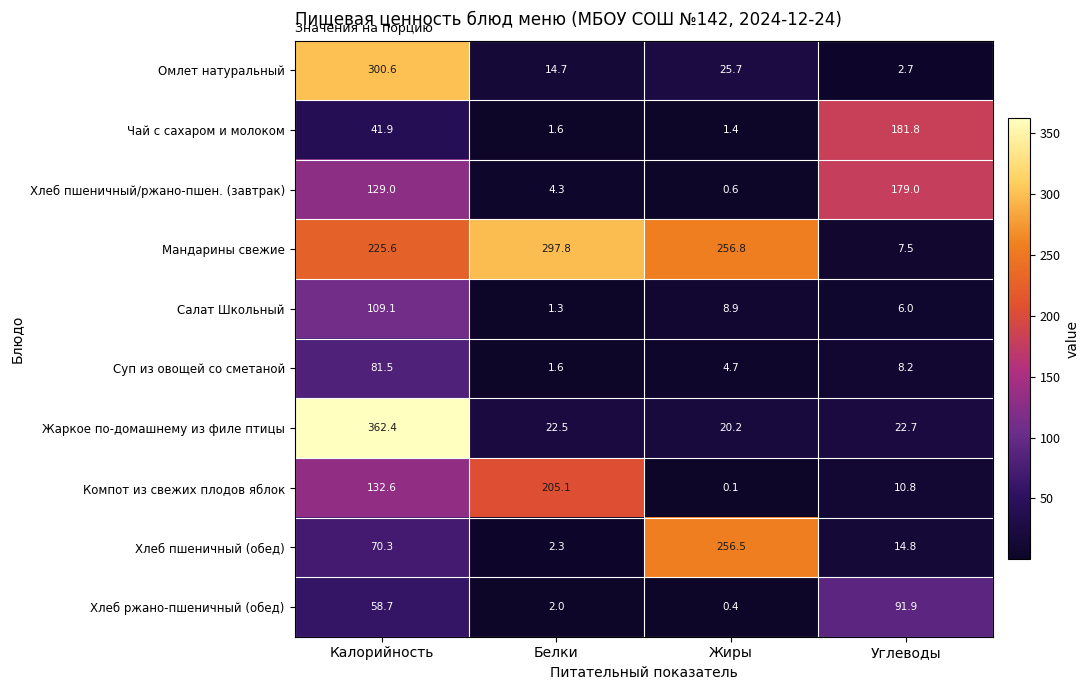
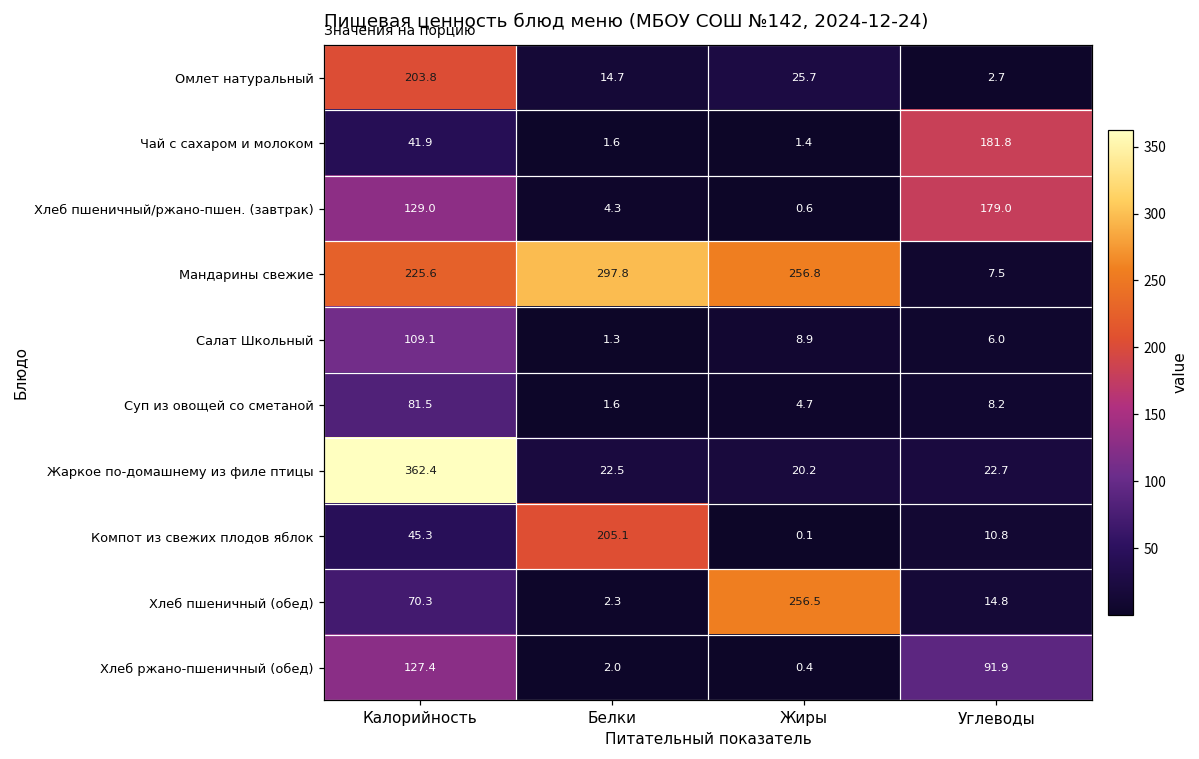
Омлет натуральный, Калорийность: 300.6 -> 203.8
Компот из свежих плодов яблок, Калорийность: 132.6 -> 45.3
Хлеб ржано-пшеничный (обед), Калорийность: 58.7 -> 127.4
